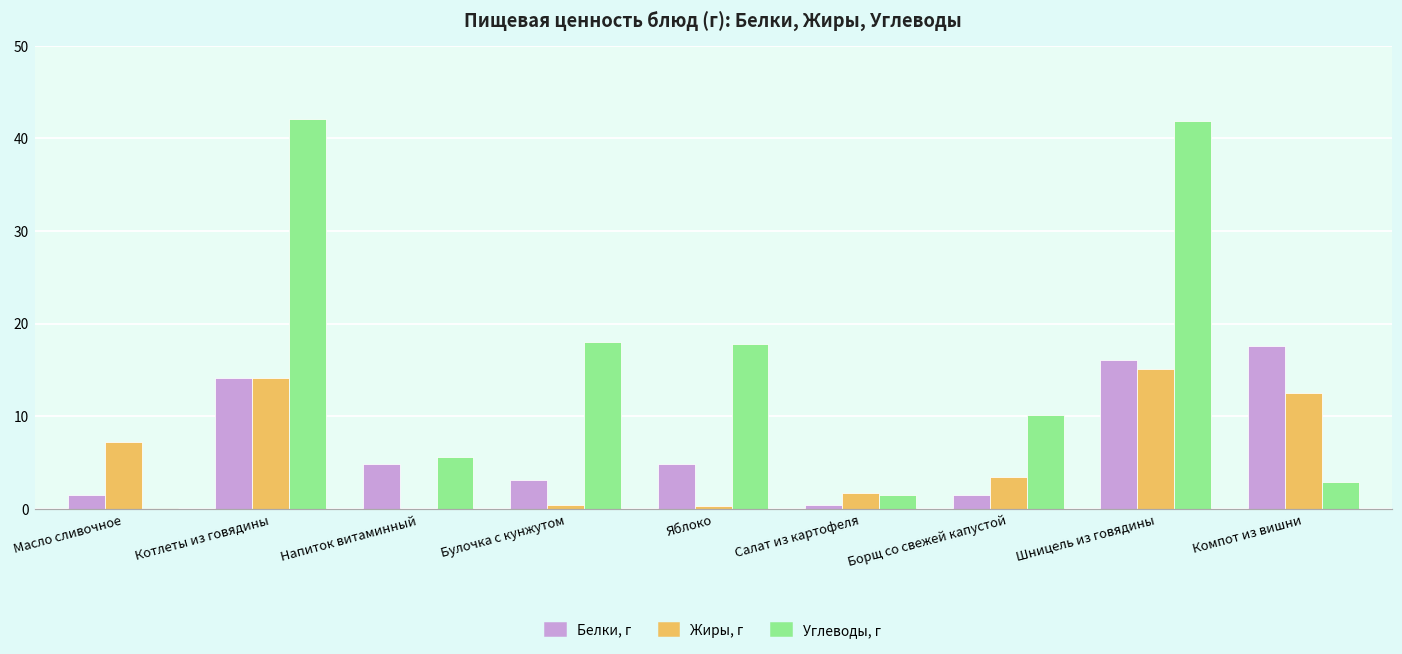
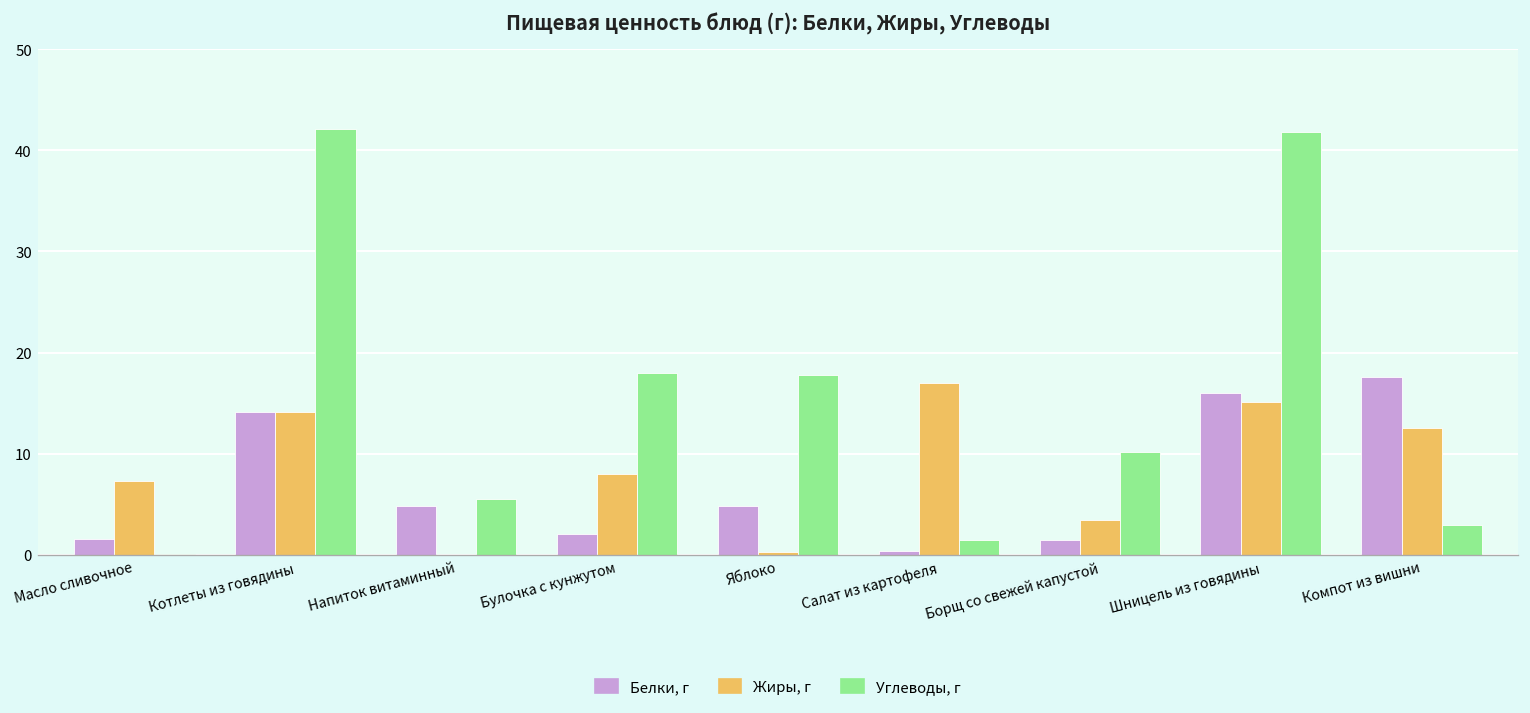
Белки, г, Булочка с кунжутом: 3 -> 2
Жиры, г, Булочка с кунжутом: 0 -> 8
Жиры, г, Салат из картофеля: 2 -> 17
